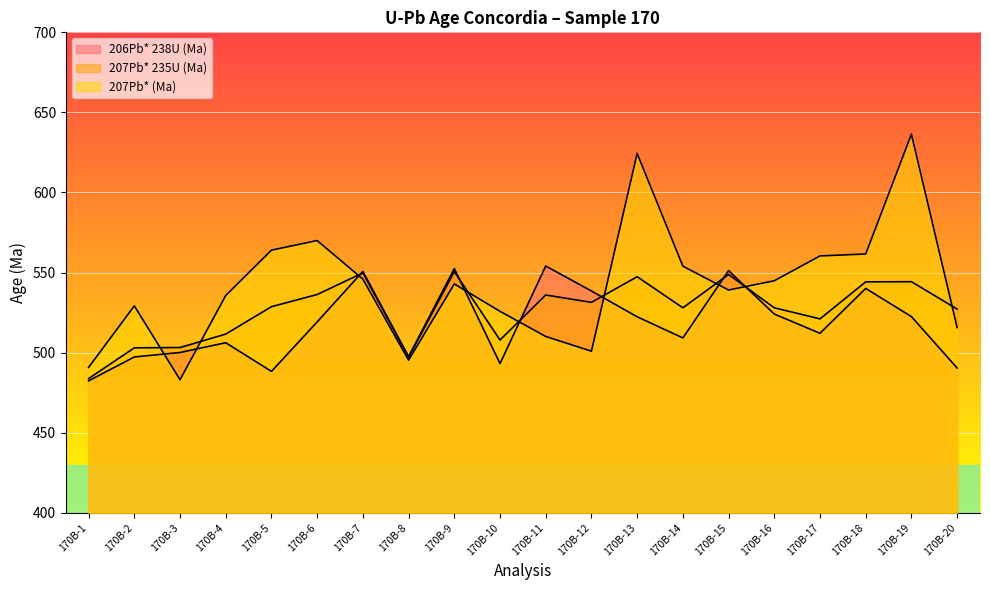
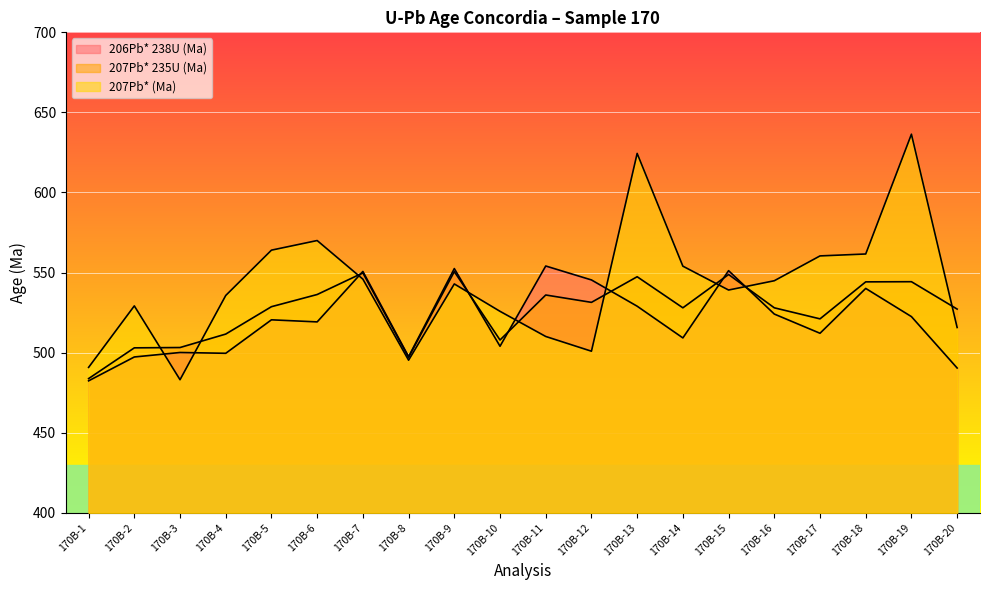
206Pb* 238U (Ma), 170B-4: 506 -> 500
206Pb* 238U (Ma), 170B-5: 488 -> 521
206Pb* 238U (Ma), 170B-10: 493 -> 504
206Pb* 238U (Ma), 170B-12: 539 -> 545
206Pb* 238U (Ma), 170B-13: 522 -> 529
